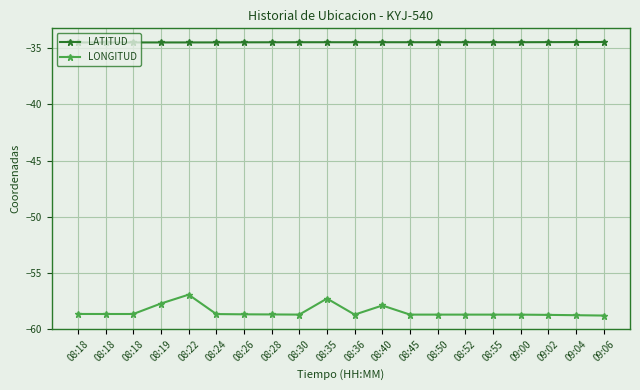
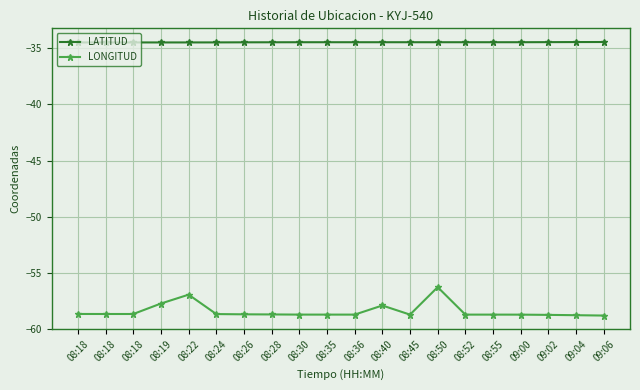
LONGITUD, 08:35: -57.3 -> -58.7
LONGITUD, 08:50: -58.7 -> -56.3
